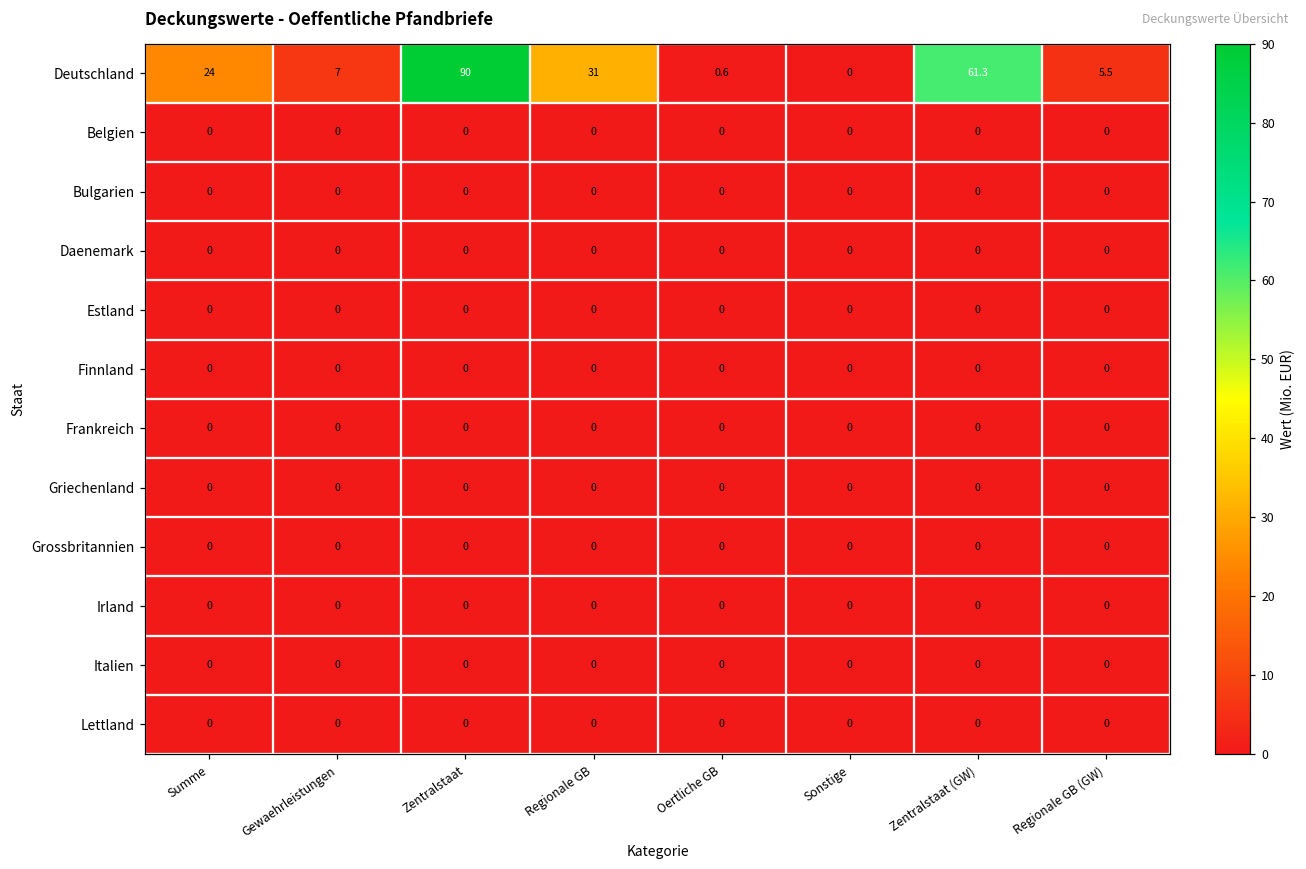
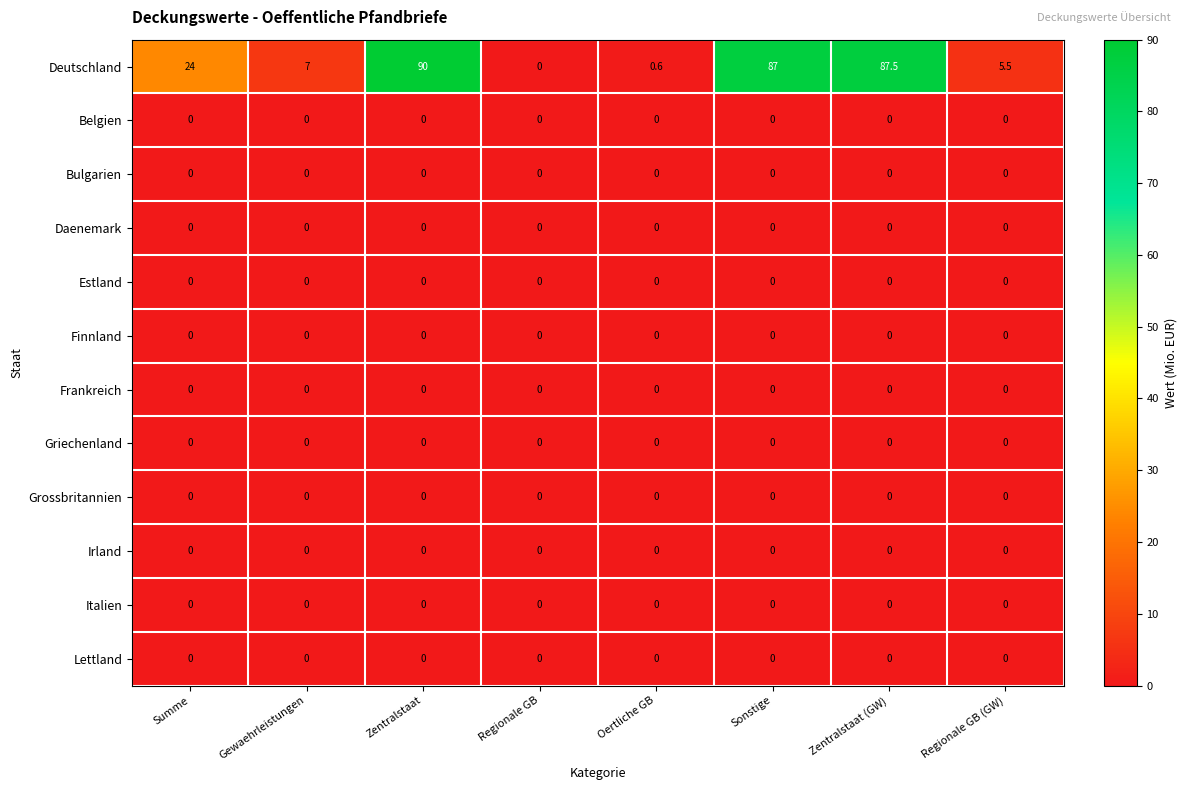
Deutschland, Regionale GB: 31 -> 0
Deutschland, Sonstige: 0 -> 87
Deutschland, Zentralstaat (GW): 61.3 -> 87.5
